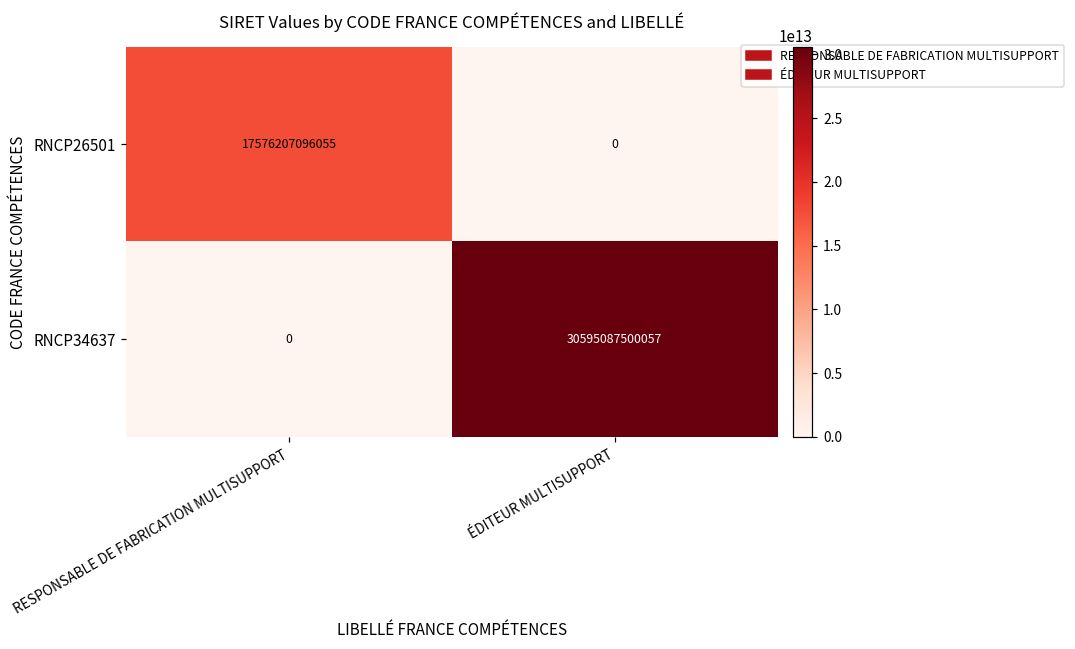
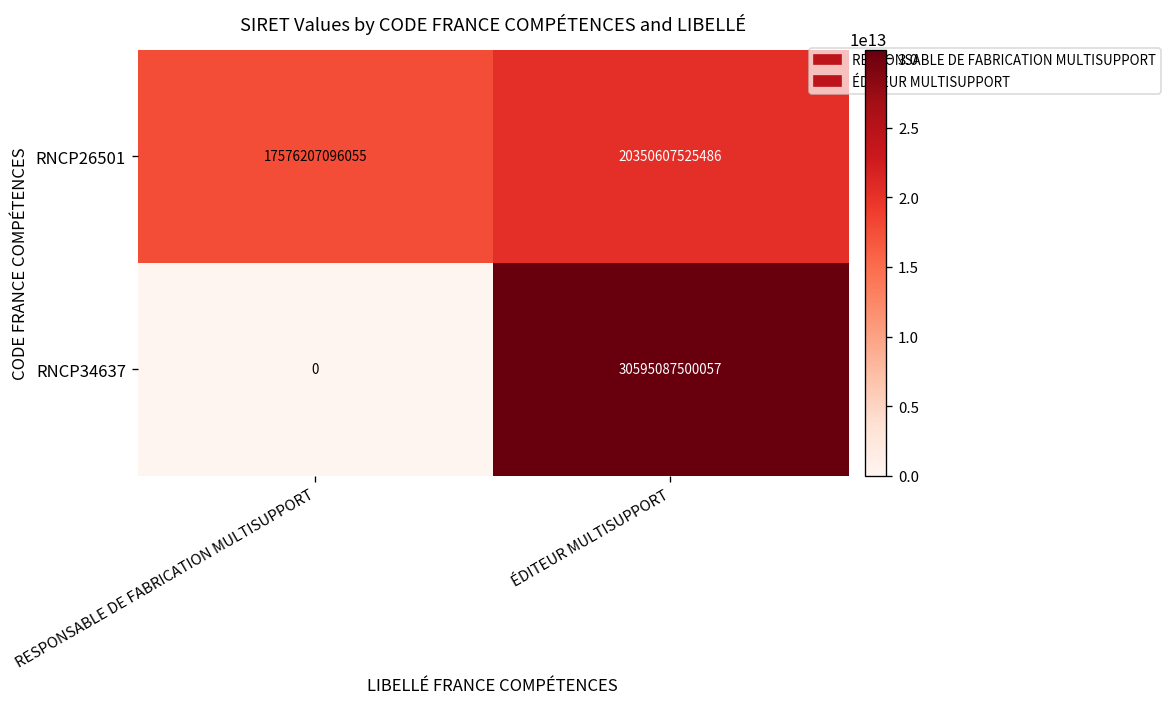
RNCP26501, ÉDITEUR MULTISUPPORT: 0 -> 20350607525486
